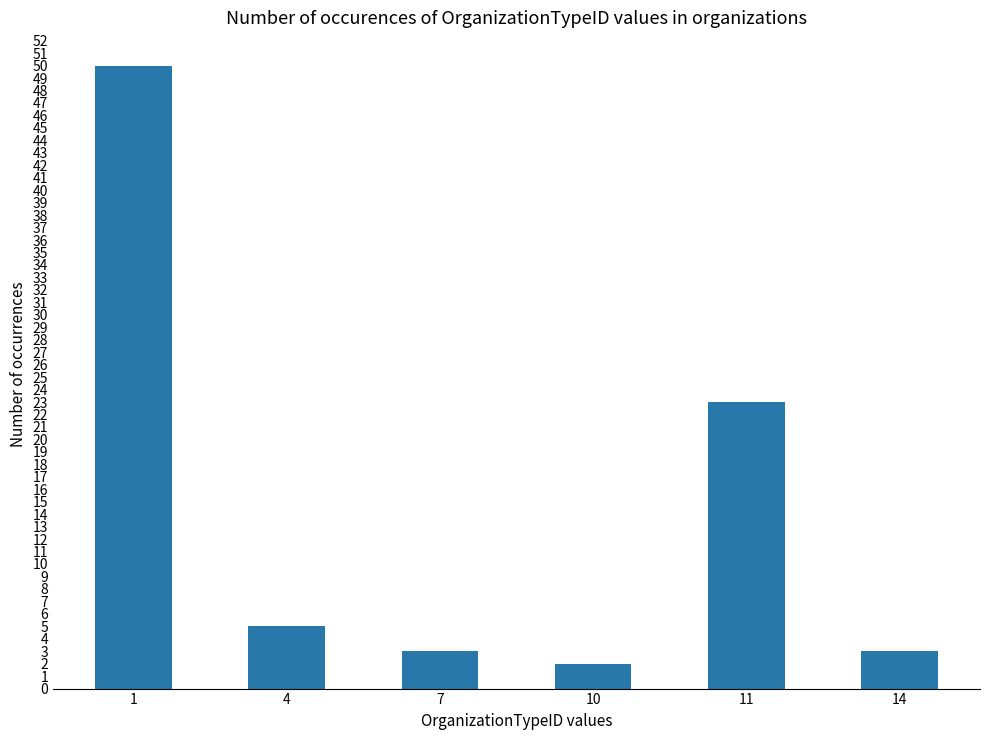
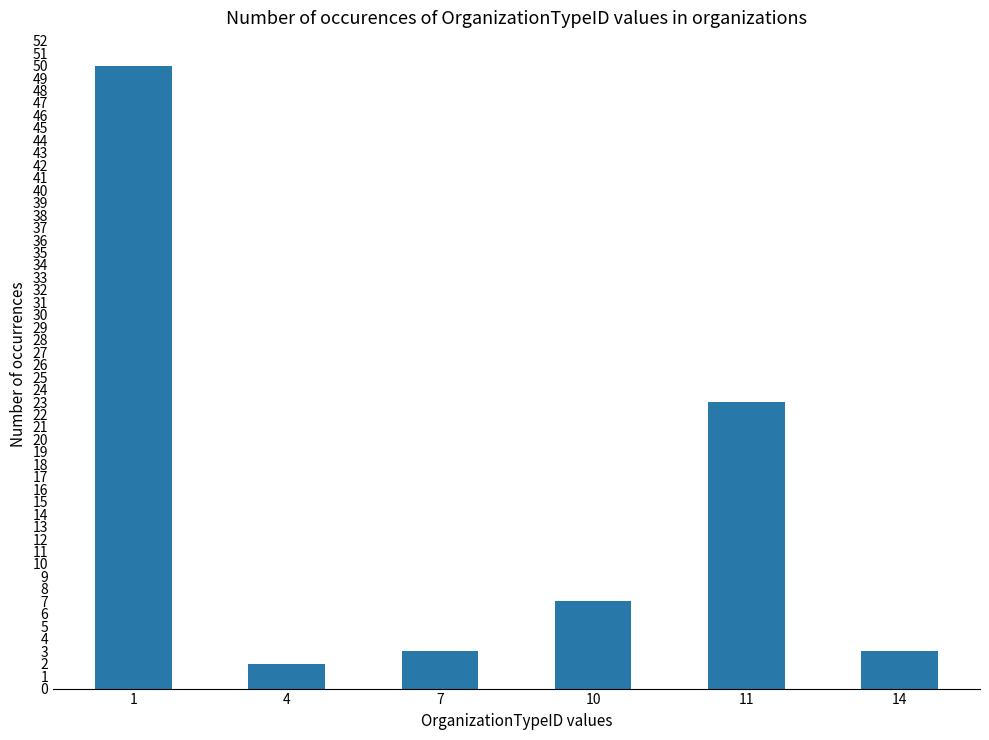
4: 5 -> 2
10: 2 -> 7
